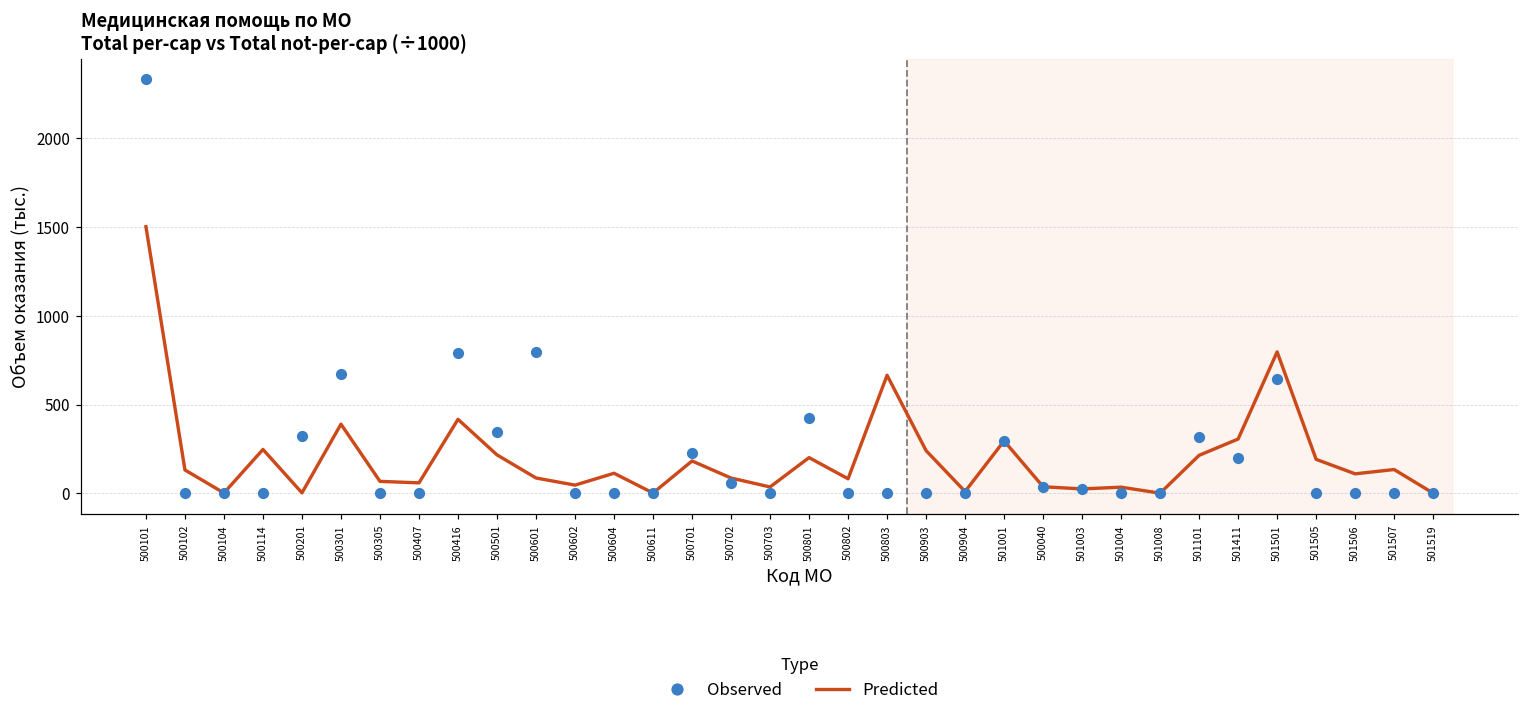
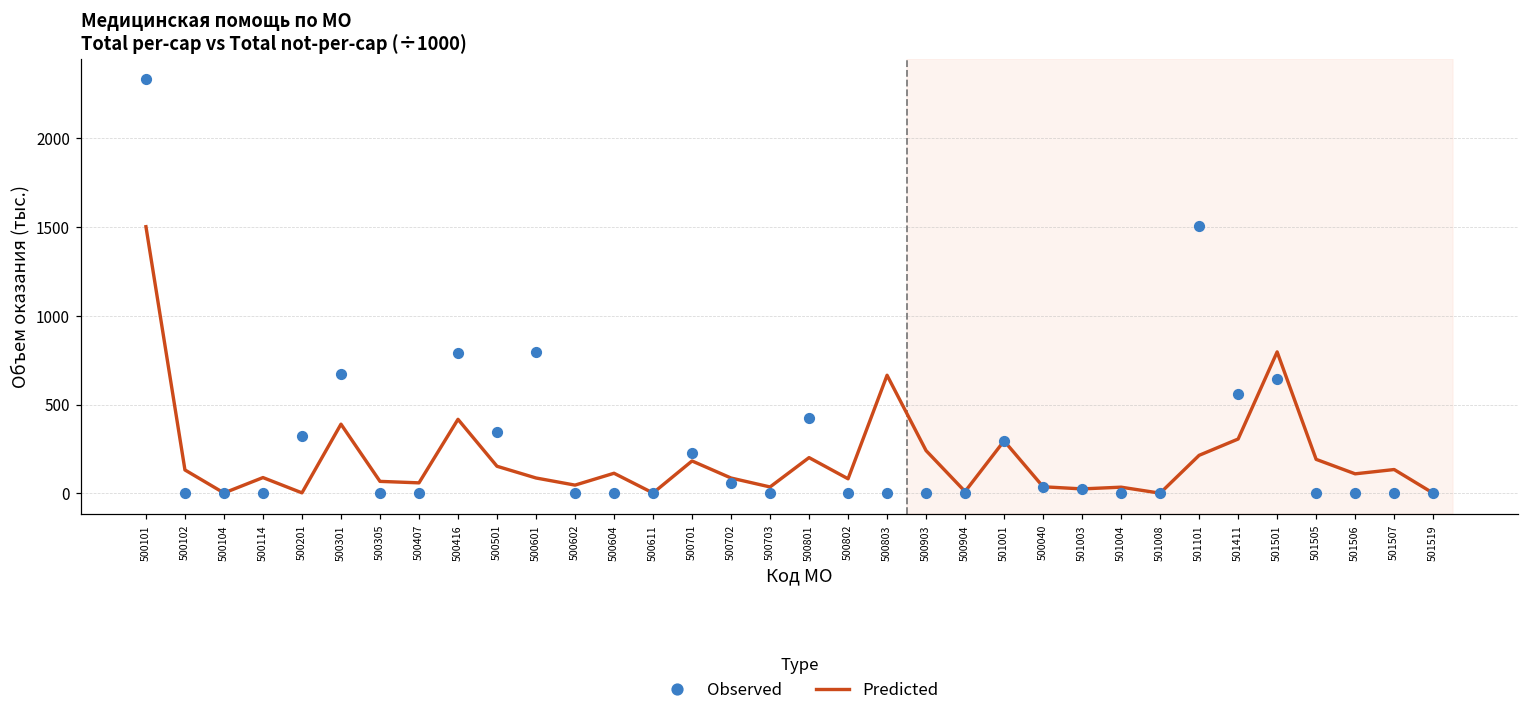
Predicted, 500114: 250 -> 90
Predicted, 500501: 220 -> 150
Observed, 501101: 320 -> 1510
Observed, 501411: 200 -> 560
